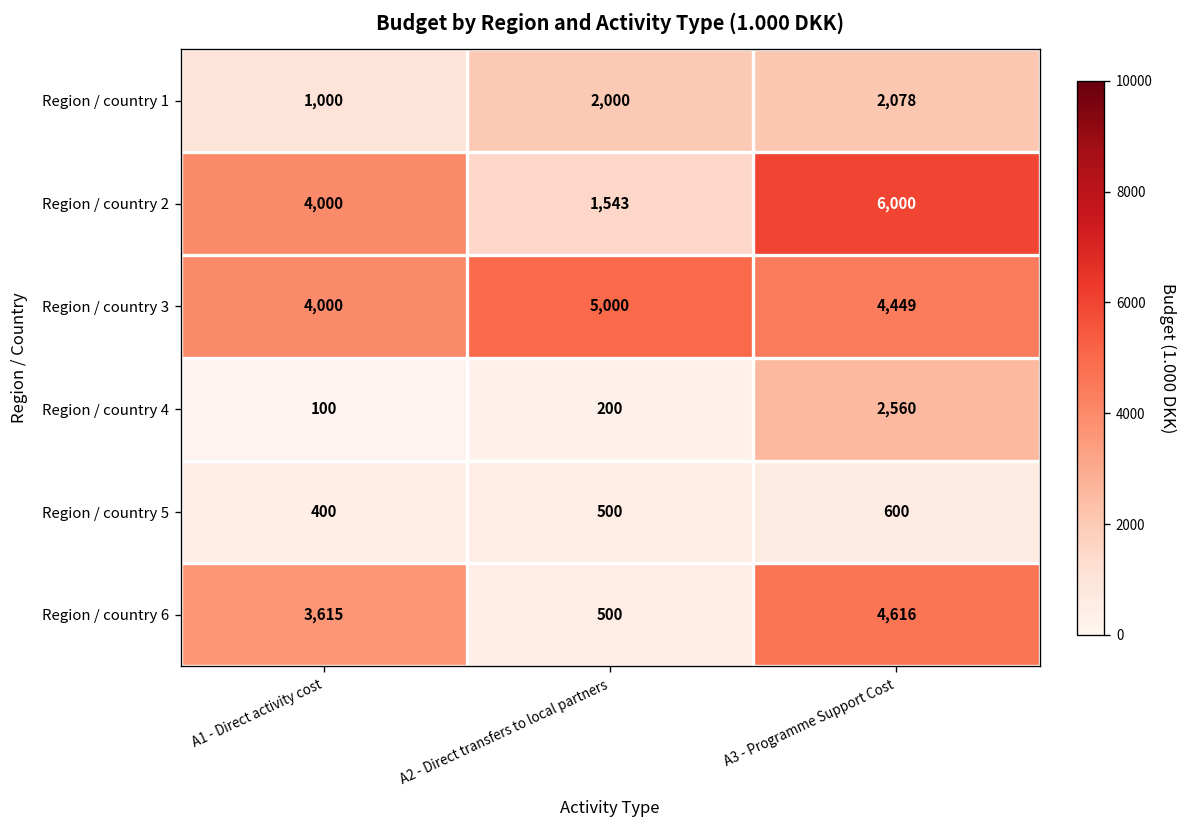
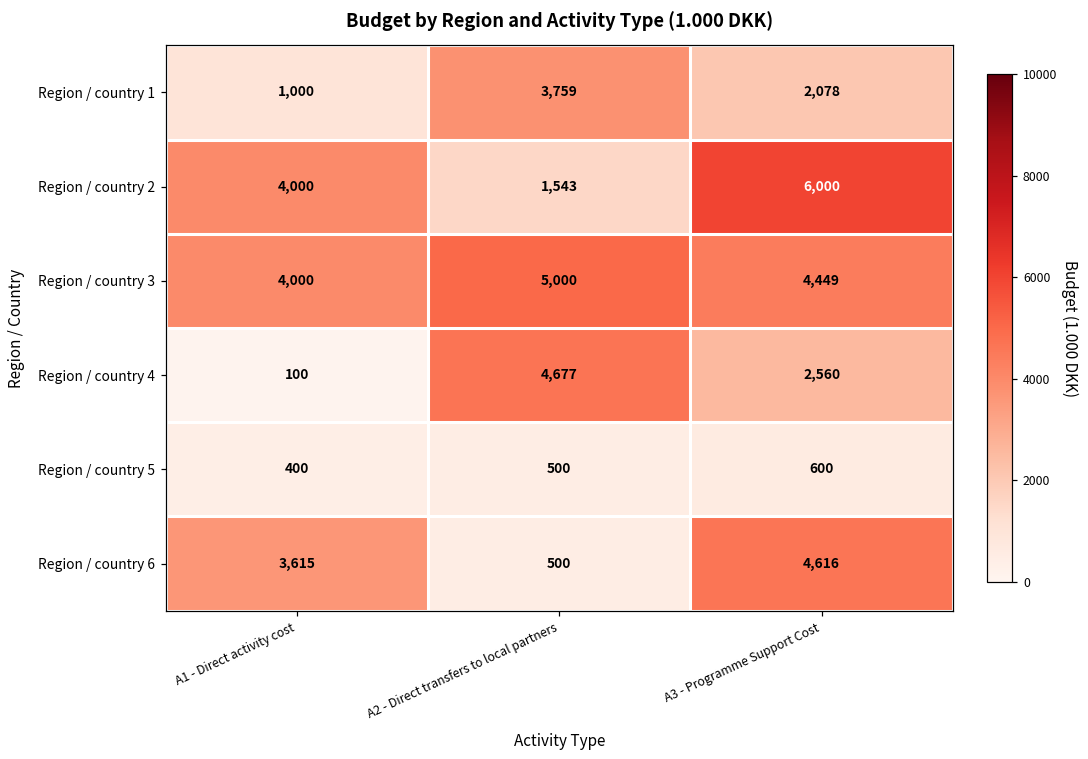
Region / country 1, A2 - Direct transfers to local partners: 2,000 -> 3,759
Region / country 4, A2 - Direct transfers to local partners: 200 -> 4,677
